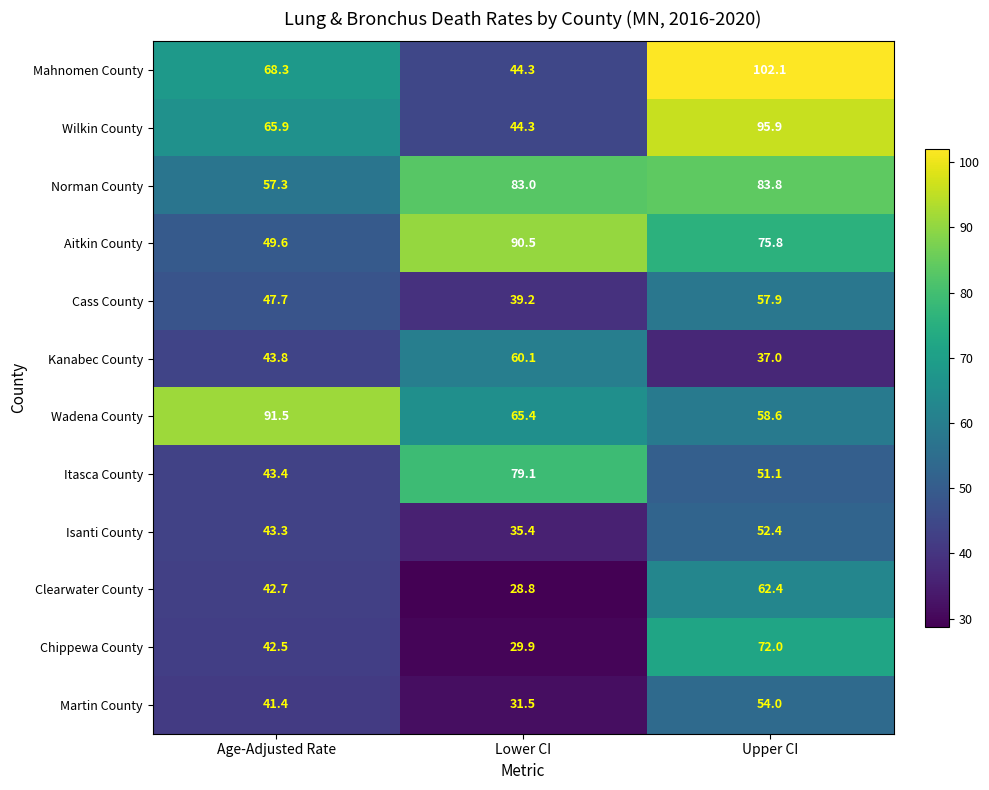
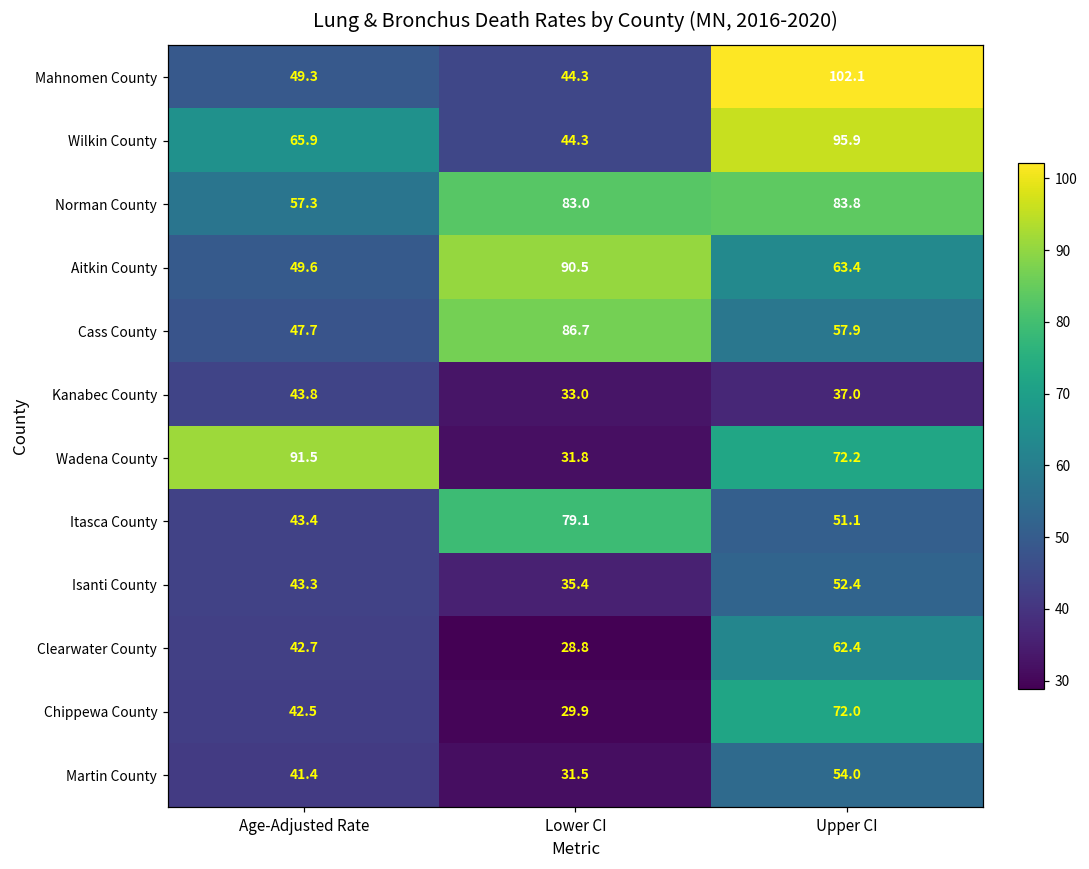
Mahnomen County, Age-Adjusted Rate: 68.3 -> 49.3
Aitkin County, Upper CI: 75.8 -> 63.4
Cass County, Lower CI: 39.2 -> 86.7
Kanabec County, Lower CI: 60.1 -> 33.0
Wadena County, Lower CI: 65.4 -> 31.8
Wadena County, Upper CI: 58.6 -> 72.2
